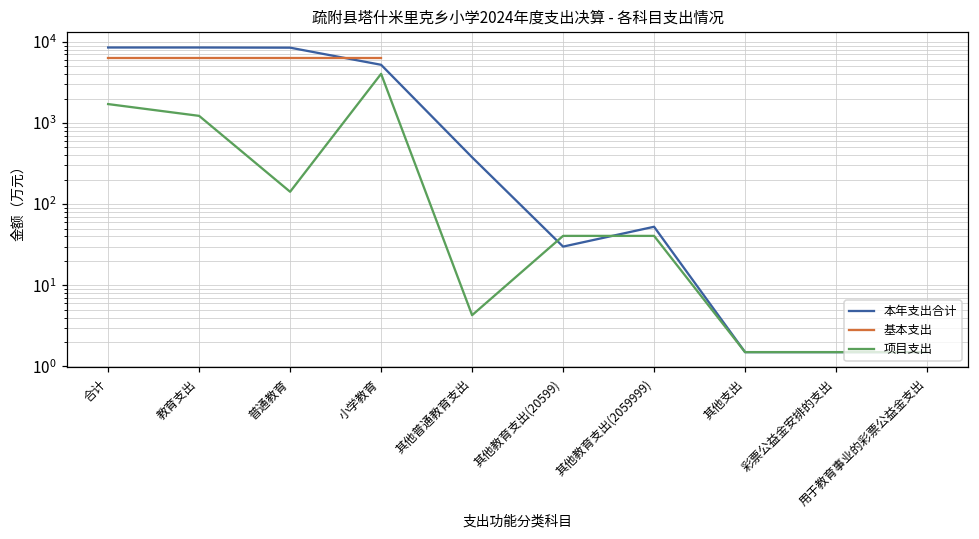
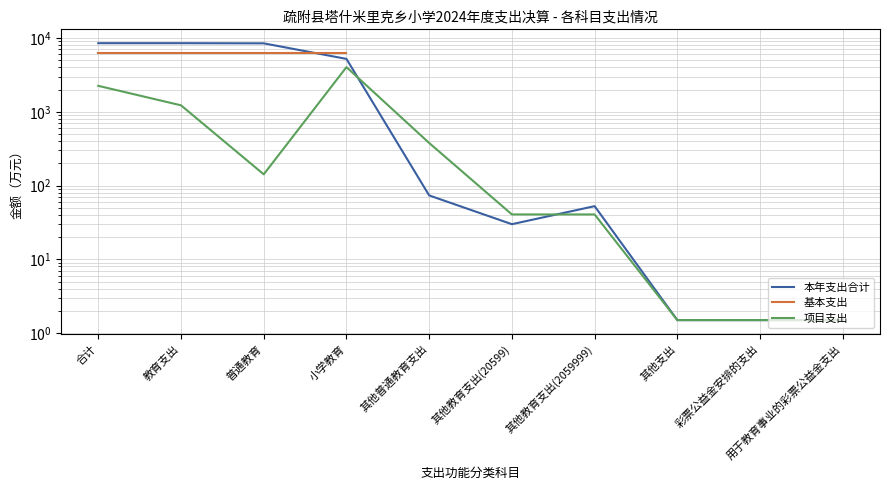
项目支出, 合计: 1700 -> 2200
本年支出合计, 其他普通教育支出: 400 -> 70
项目支出, 其他普通教育支出: 4 -> 400
